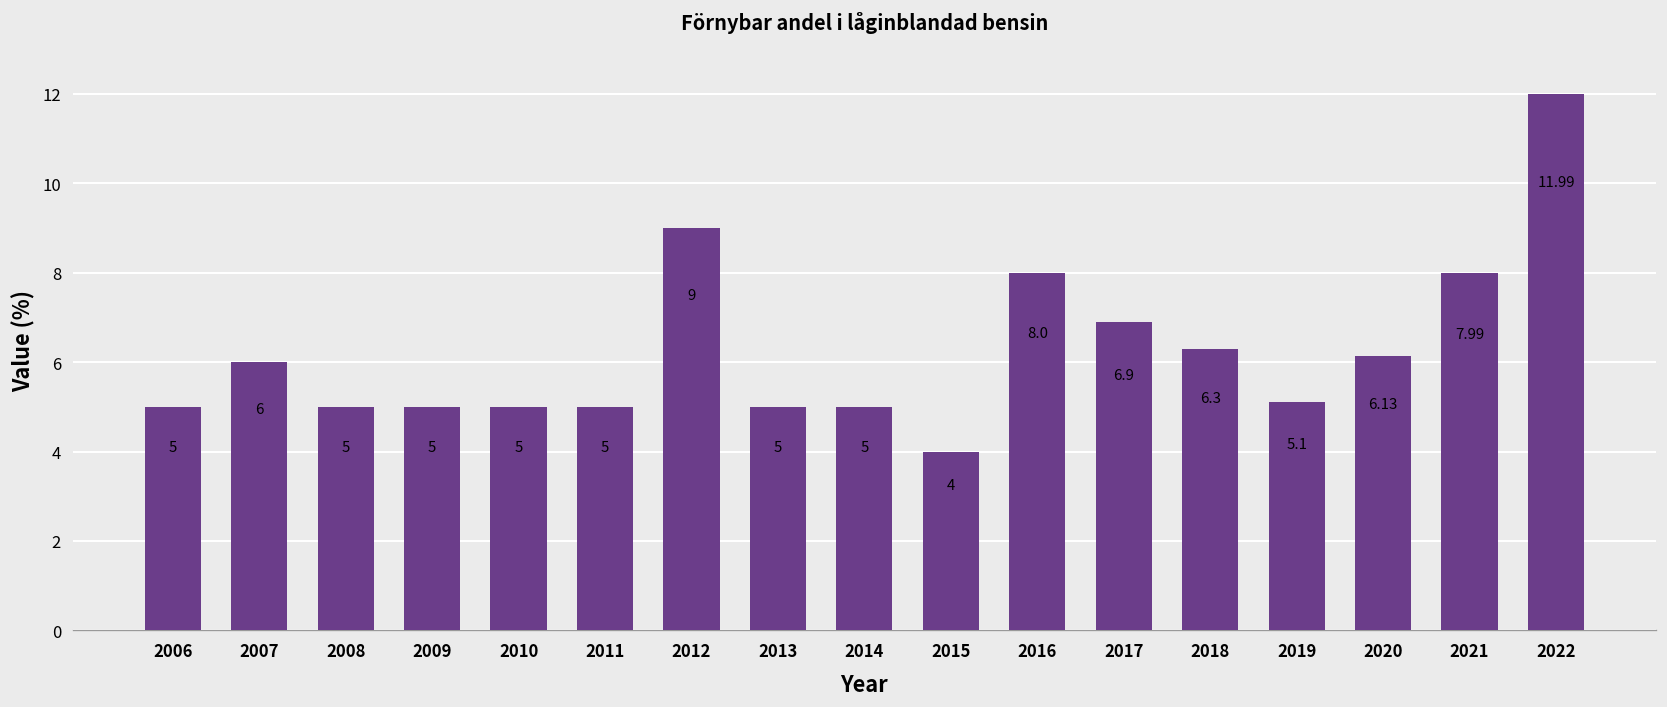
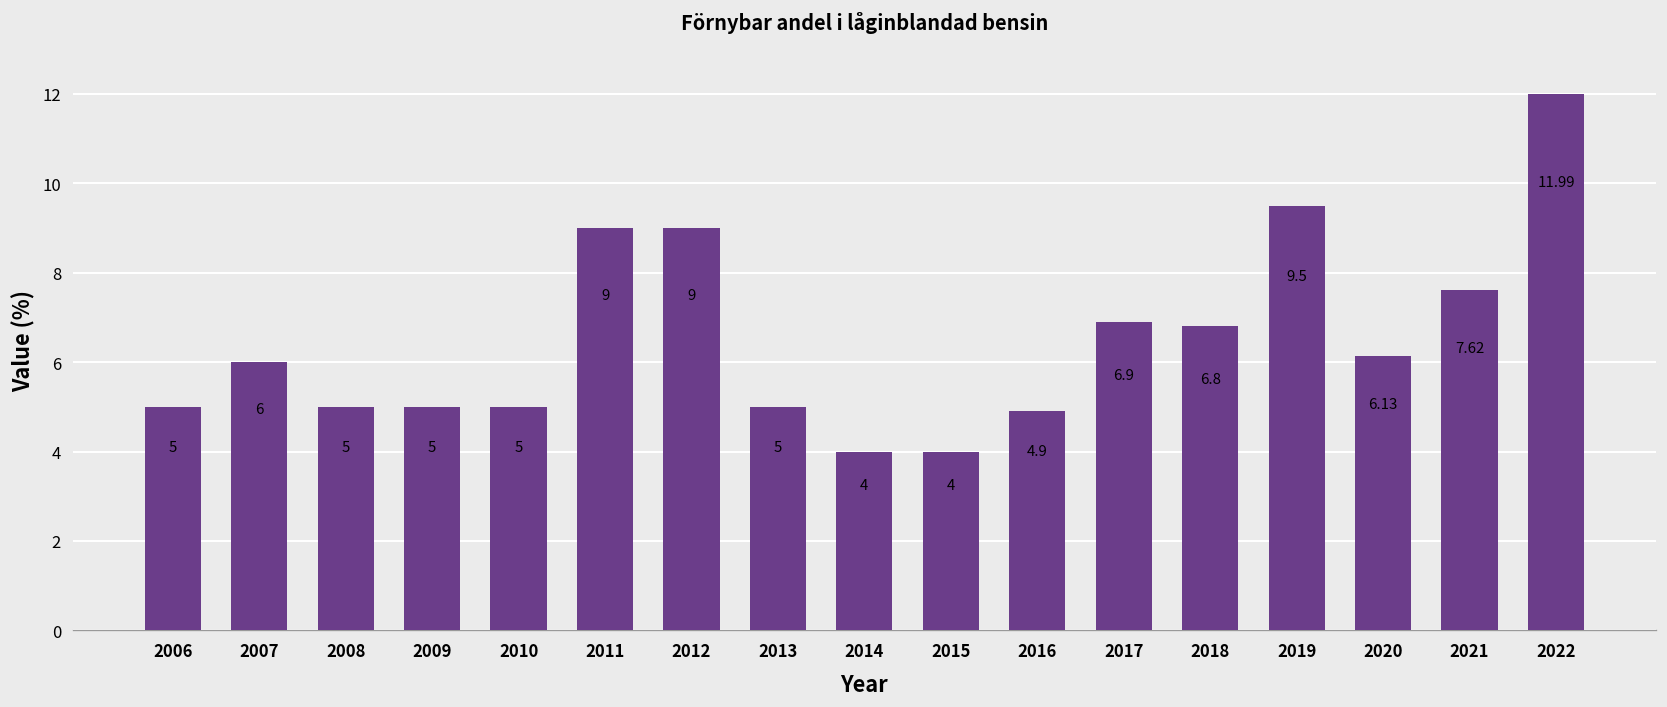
2011: 5 -> 9
2014: 5 -> 4
2016: 8.0 -> 4.9
2018: 6.3 -> 6.8
2019: 5.1 -> 9.5
2021: 7.99 -> 7.62
